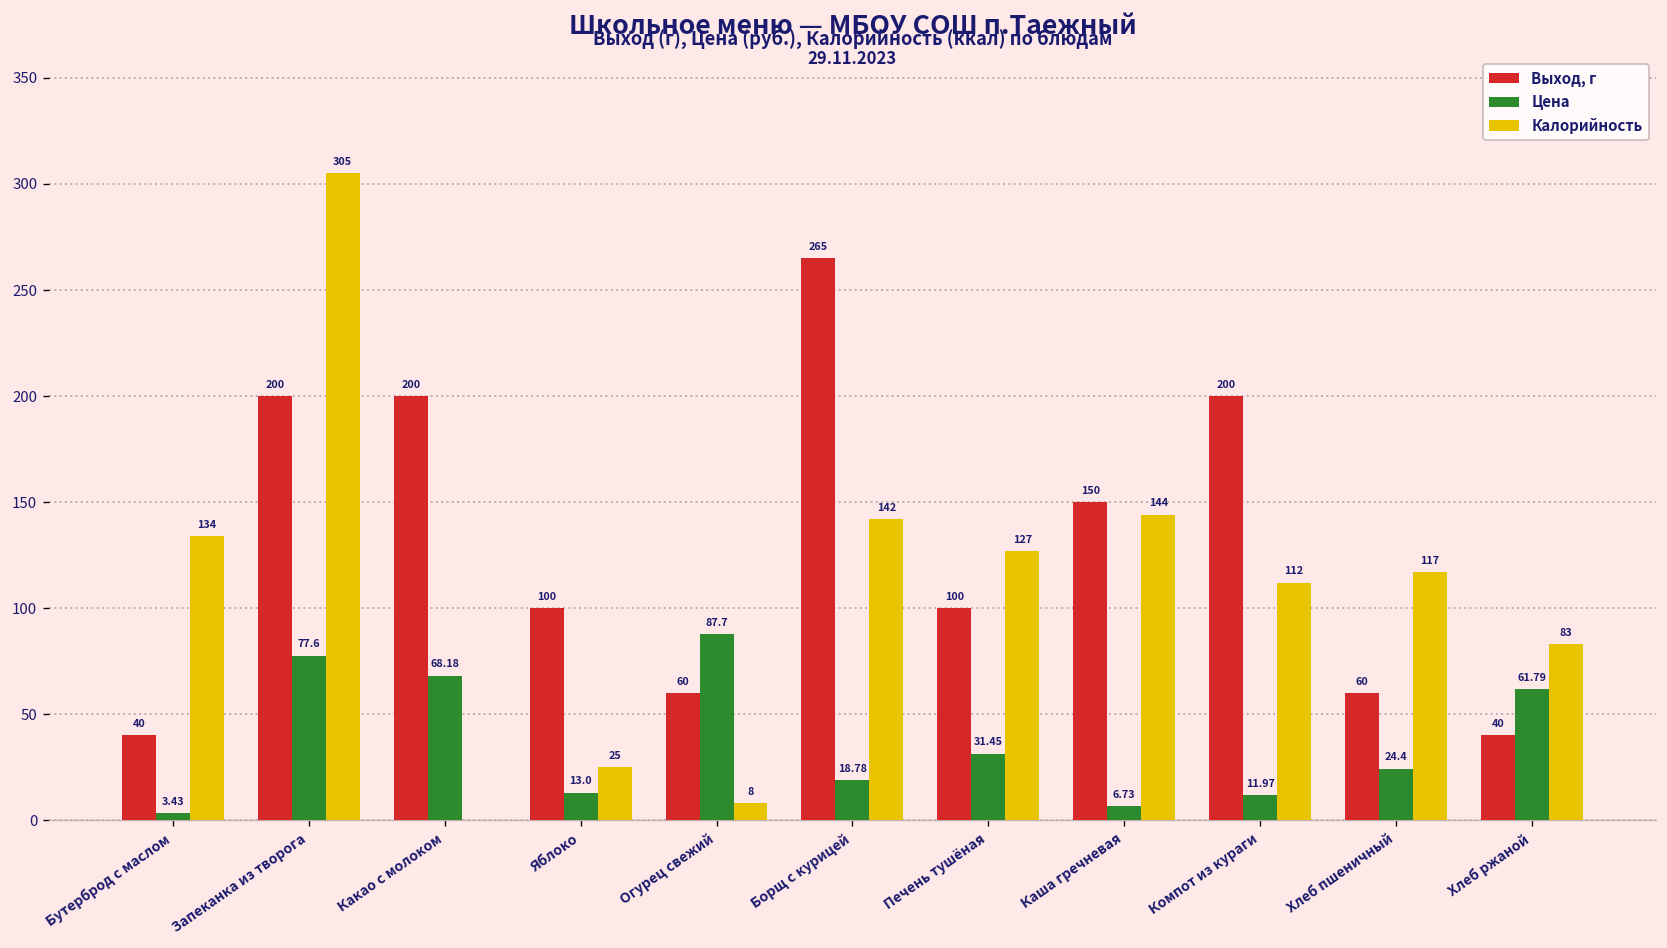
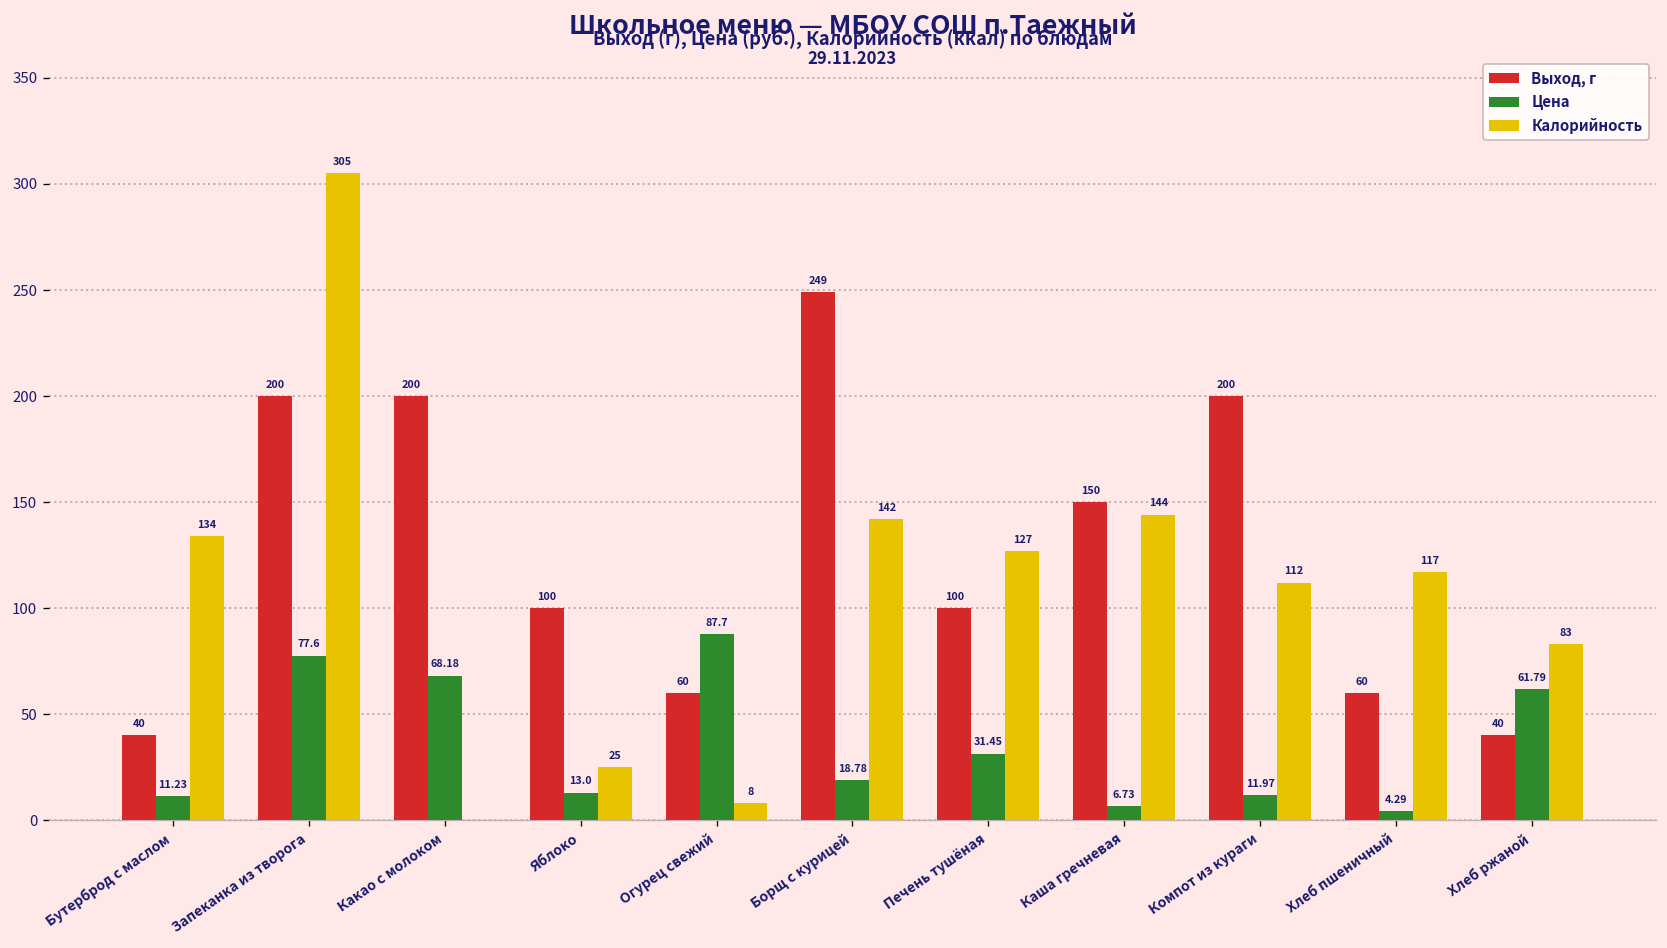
Цена, Бутерброд с маслом: 3.43 -> 11.23
Выход, г, Борщ с курицей: 265 -> 249
Цена, Хлеб пшеничный: 24.4 -> 4.29
